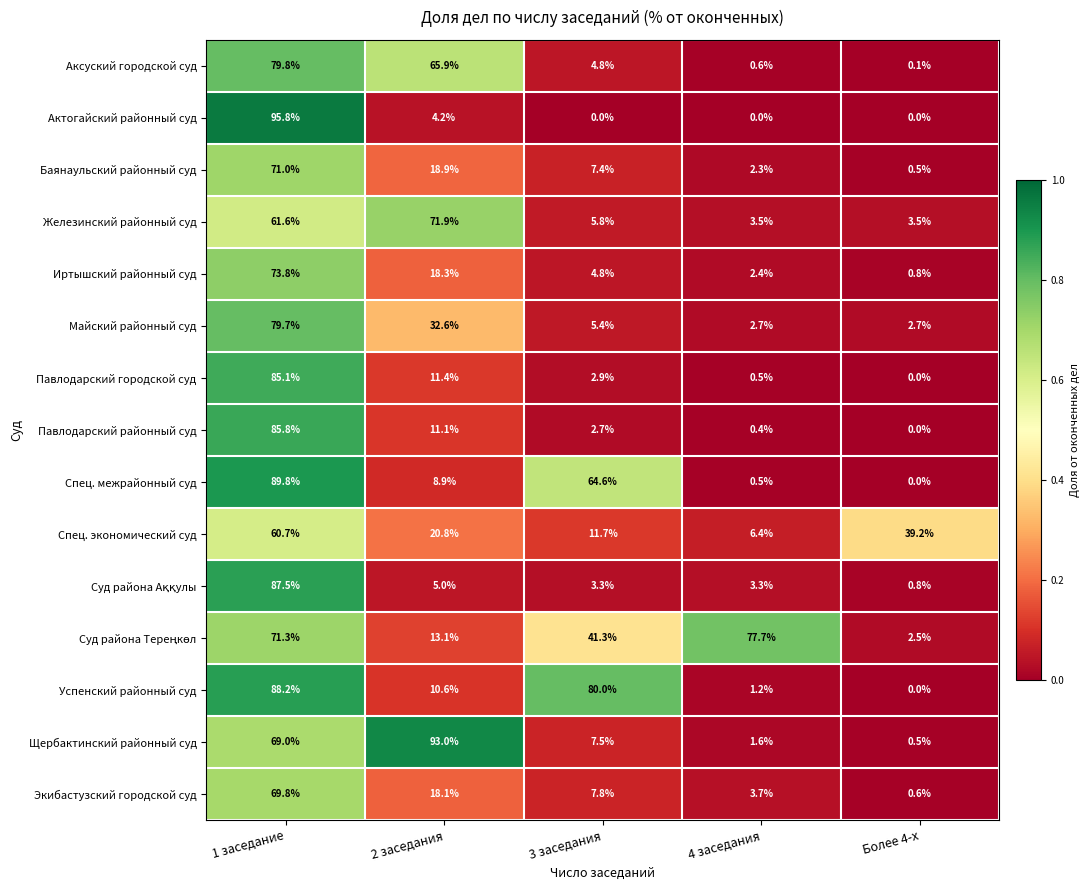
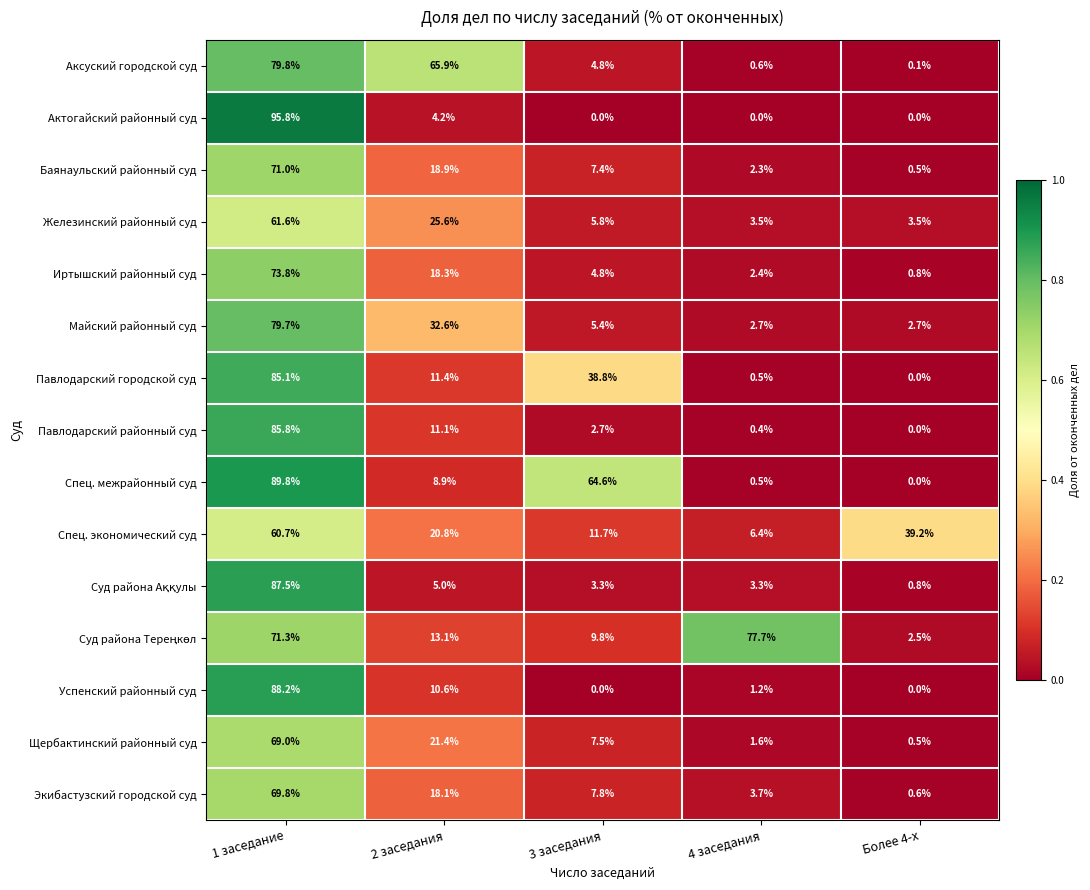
Железинский районный суд, 2 заседания: 71.9% -> 25.6%
Павлодарский городской суд, 3 заседания: 2.9% -> 38.8%
Суд района Тереңкөл, 3 заседания: 41.3% -> 9.8%
Успенский районный суд, 3 заседания: 80.0% -> 0.0%
Щербактинский районный суд, 2 заседания: 93.0% -> 21.4%
